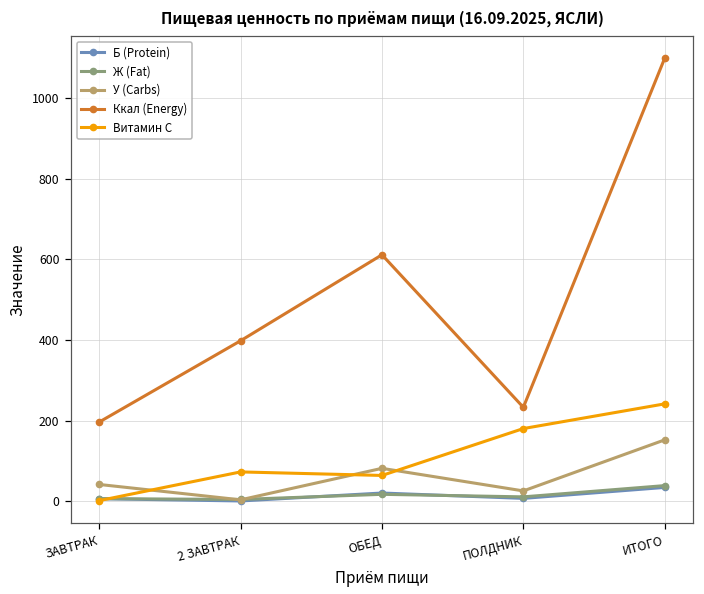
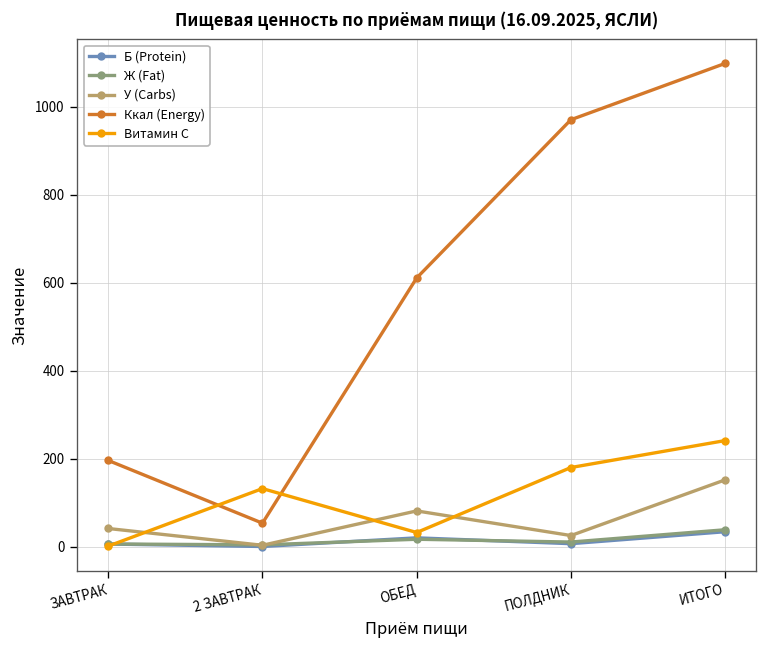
Ккал (Energy), 2 ЗАВТРАК: 400 -> 50
Витамин С, 2 ЗАВТРАК: 70 -> 130
Витамин С, ОБЕД: 60 -> 30
Ккал (Energy), ПОЛДНИК: 230 -> 970
